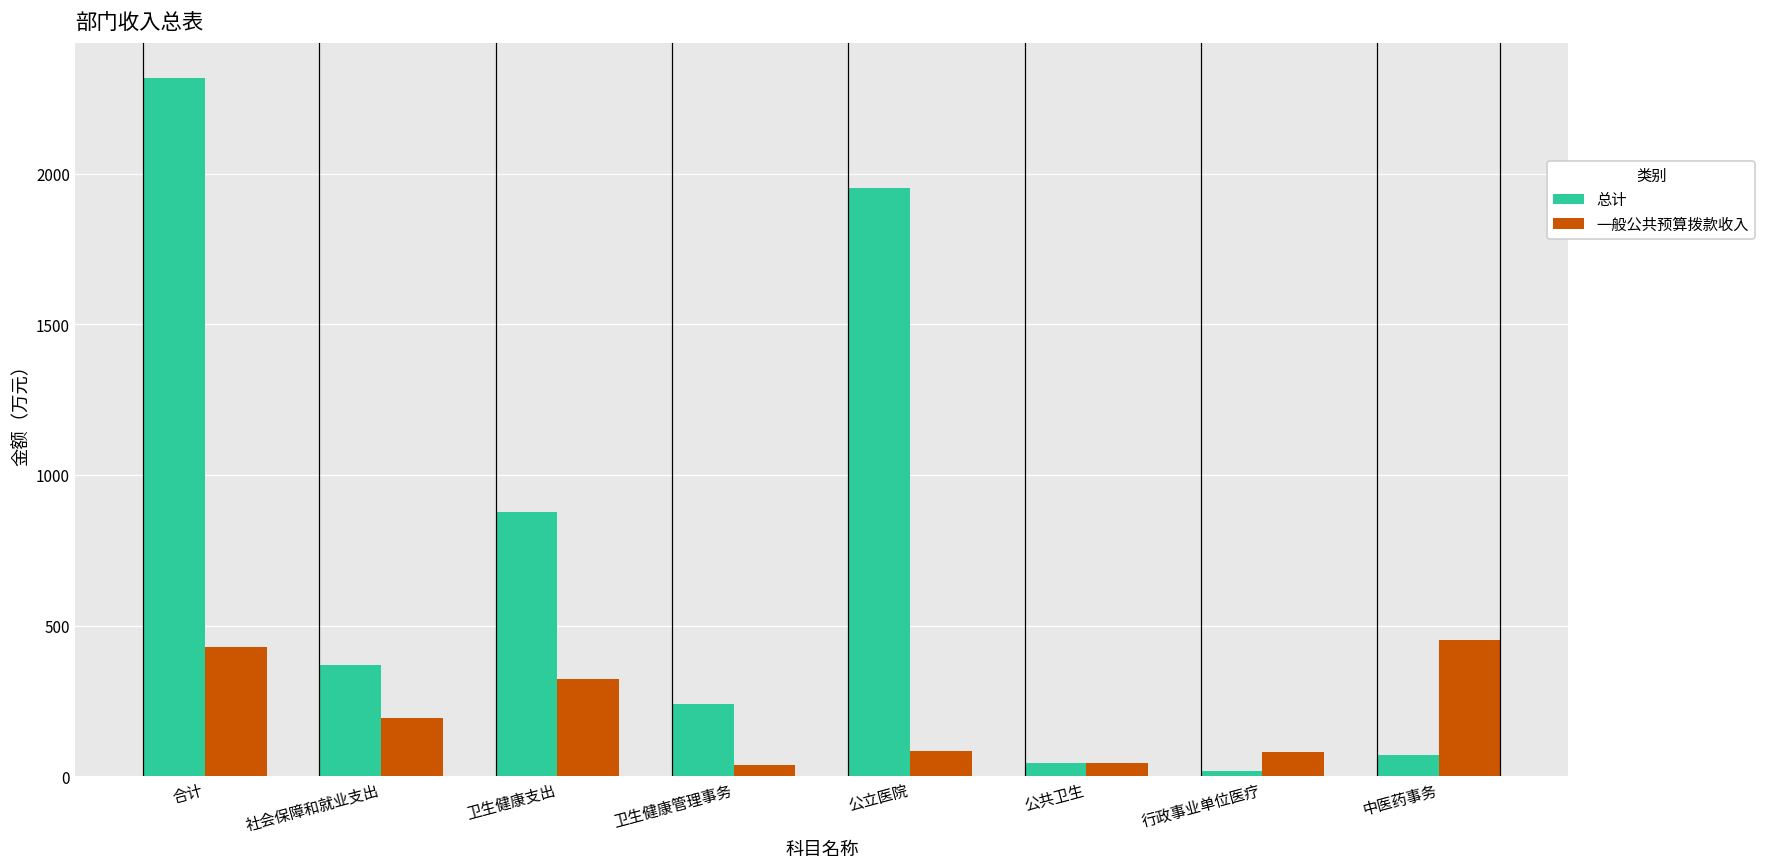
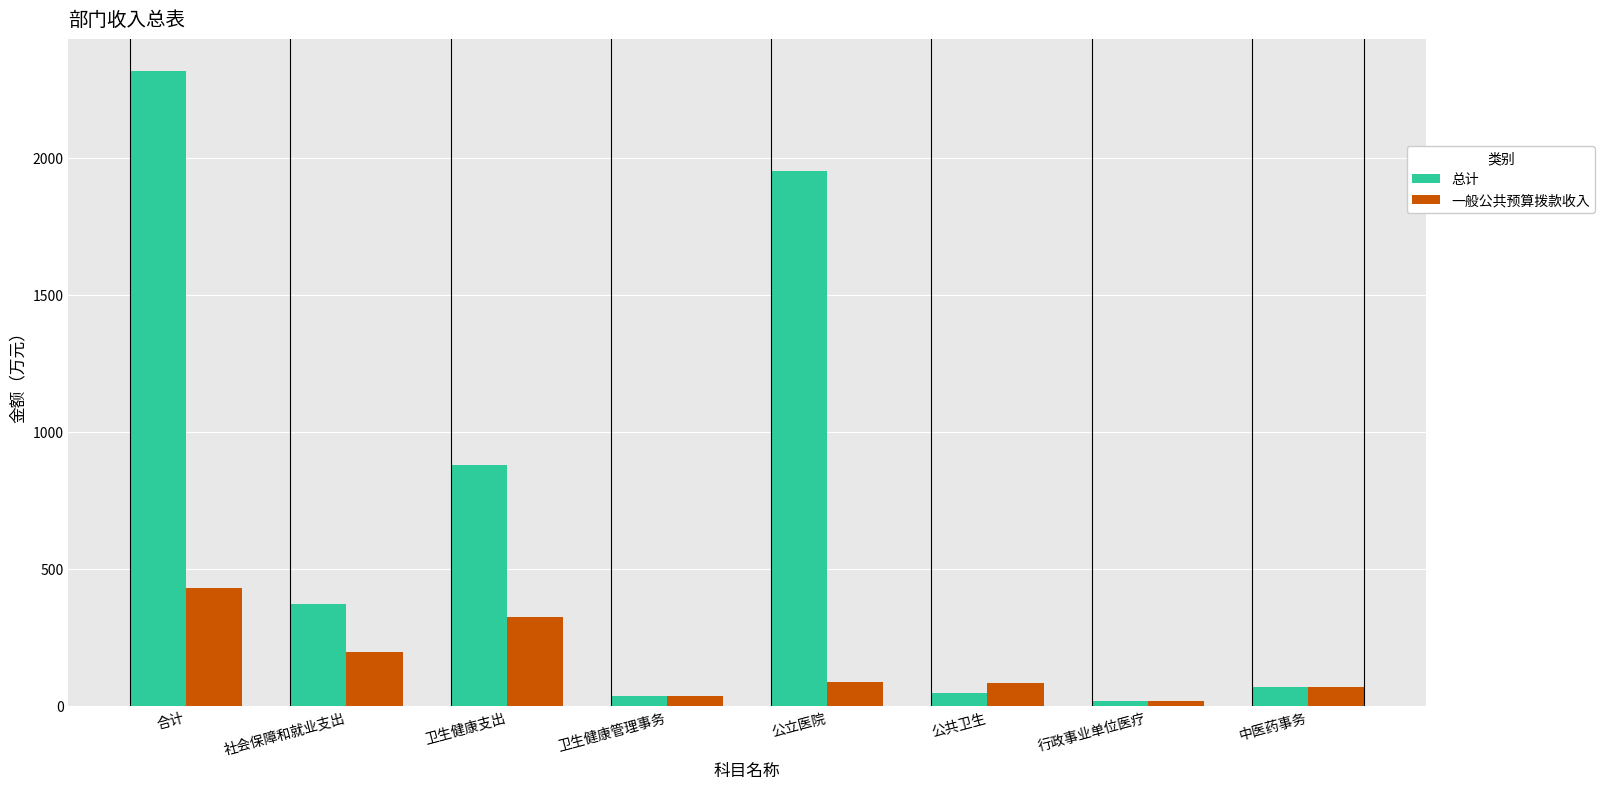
总计, 卫生健康管理事务: 240 -> 40
一般公共预算拨款收入, 公共卫生: 50 -> 80
一般公共预算拨款收入, 行政事业单位医疗: 80 -> 20
一般公共预算拨款收入, 中医药事务: 450 -> 70
